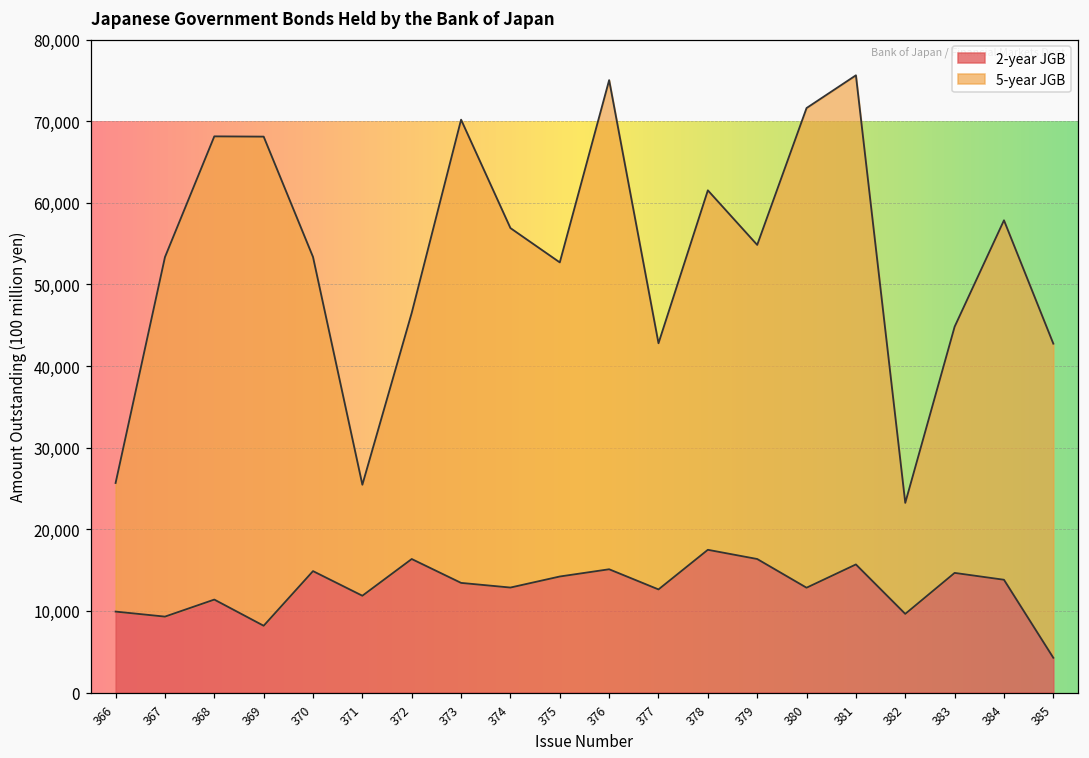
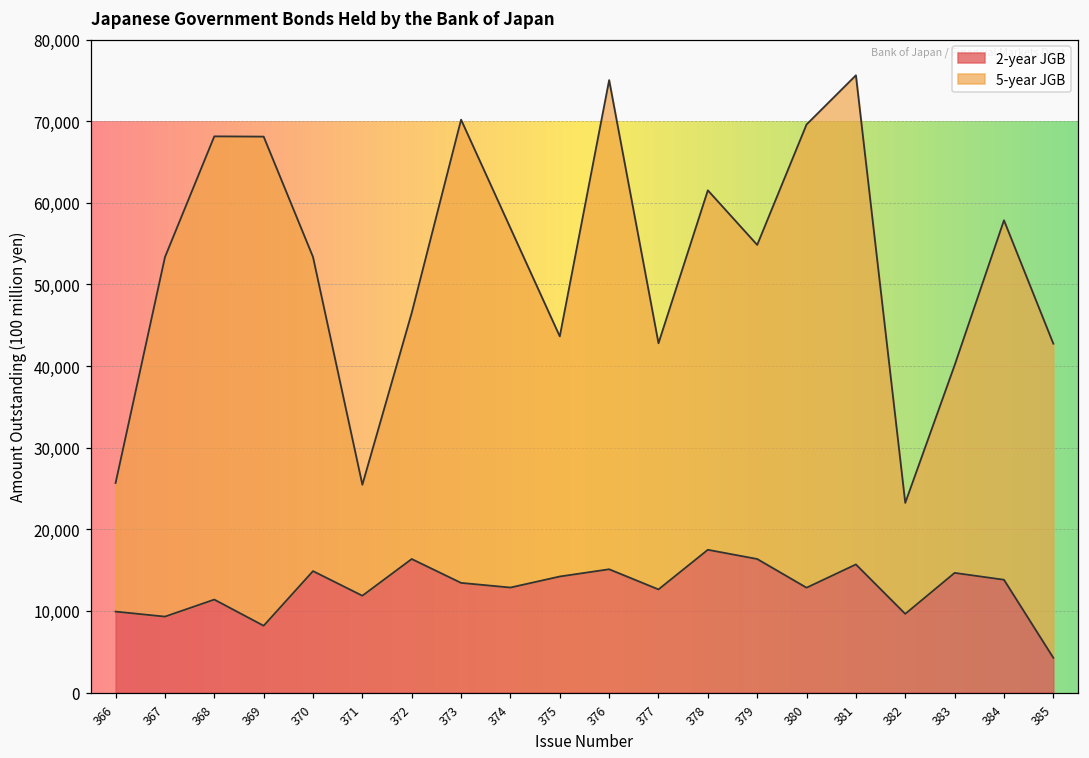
5-year JGB, 375: 38,000 -> 29,000
5-year JGB, 380: 59,000 -> 57,000
5-year JGB, 383: 30,000 -> 25,000
